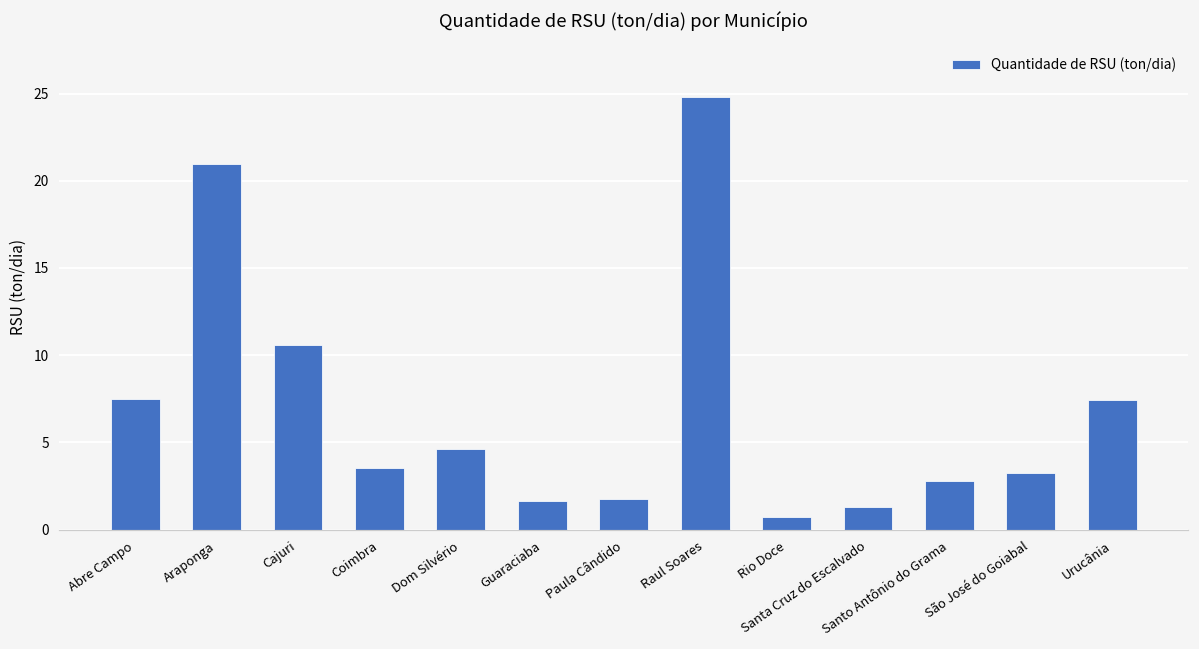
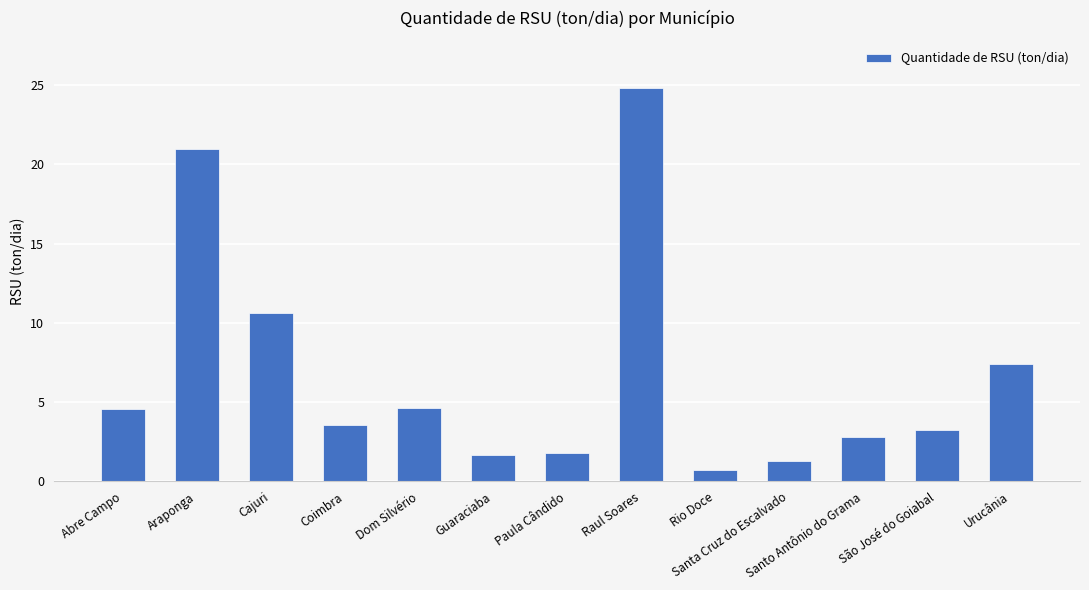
Abre Campo: 7.5 -> 4.6
